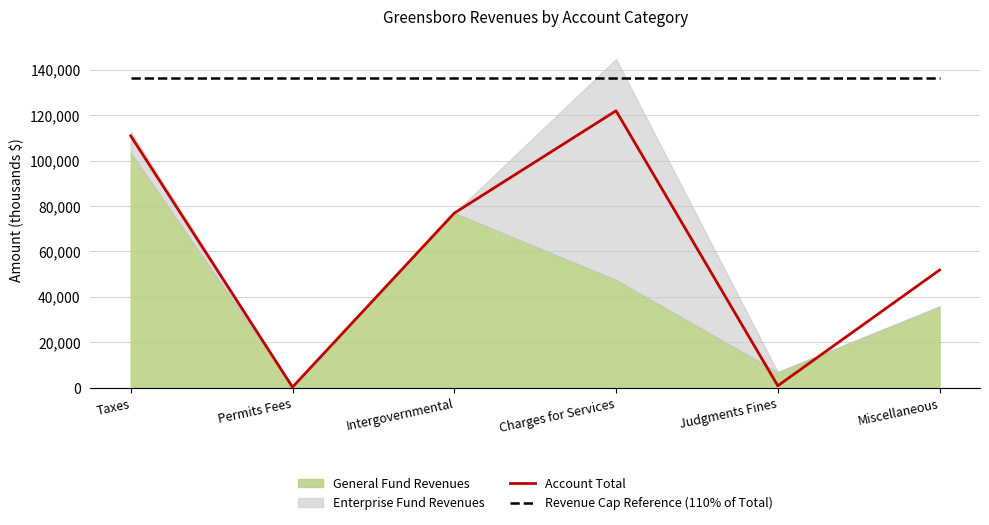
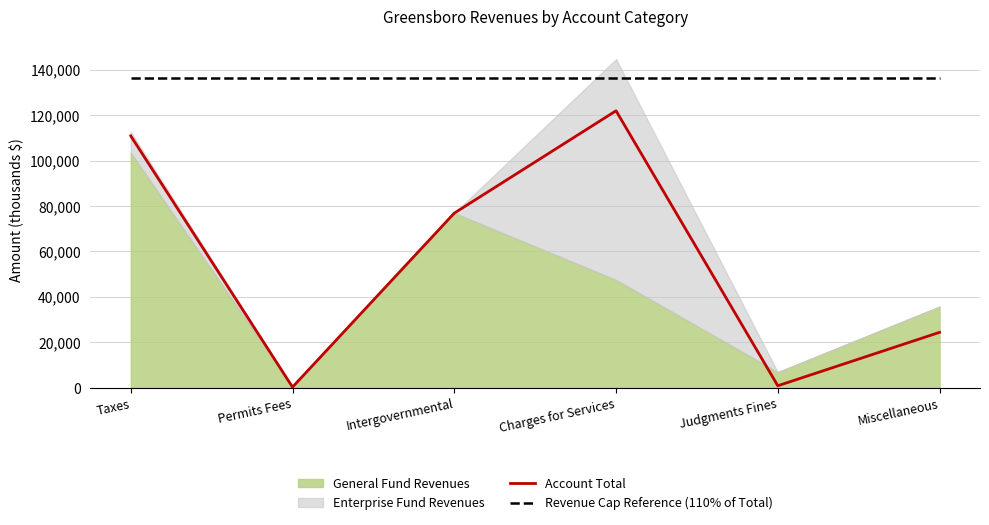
Account Total, Miscellaneous: 52,000 -> 24,000
